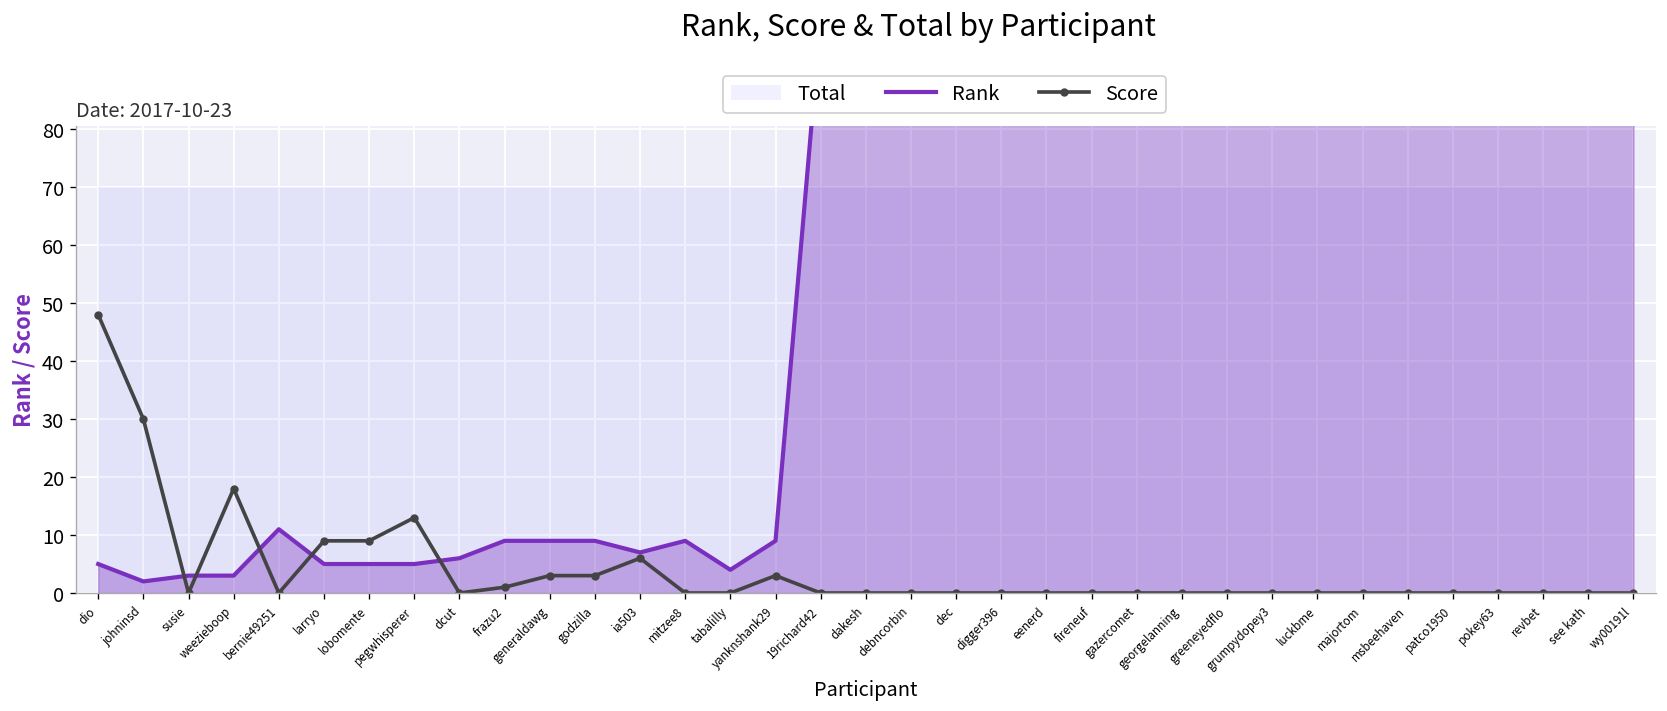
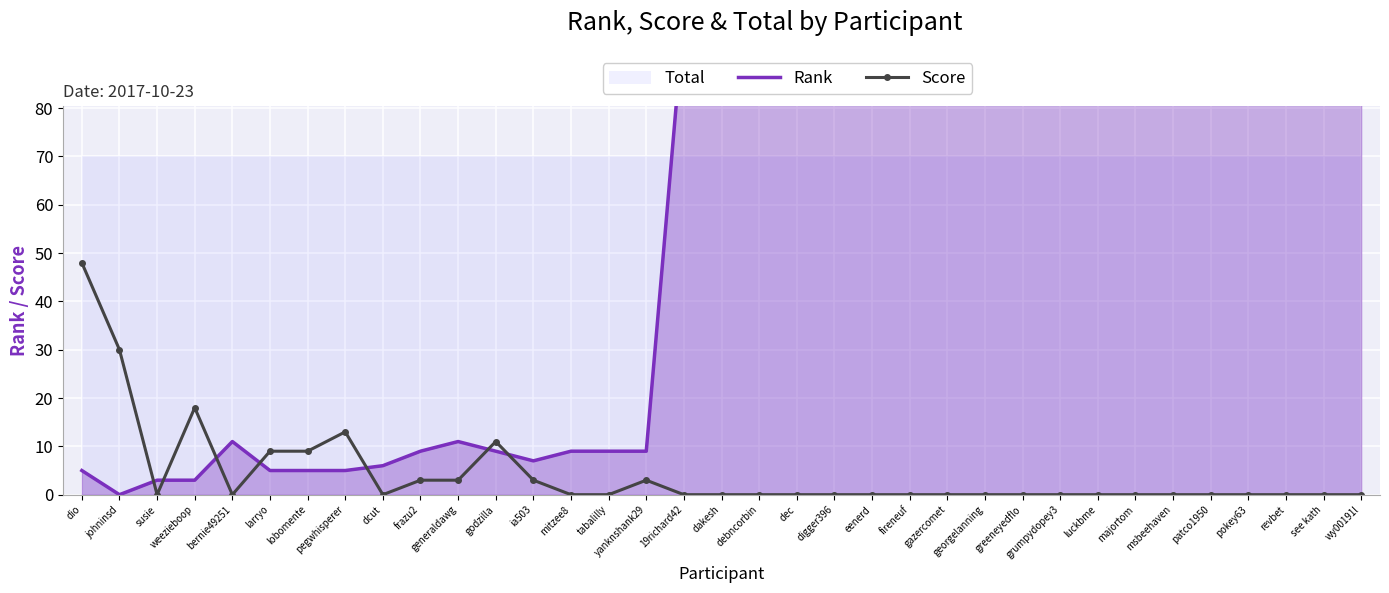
Rank, johninsd: 2 -> 0
Score, frazu2: 1 -> 3
Rank, generaldawg: 9 -> 11
Score, godzilla: 3 -> 11
Score, ia503: 6 -> 3
Rank, tabalilly: 4 -> 9
